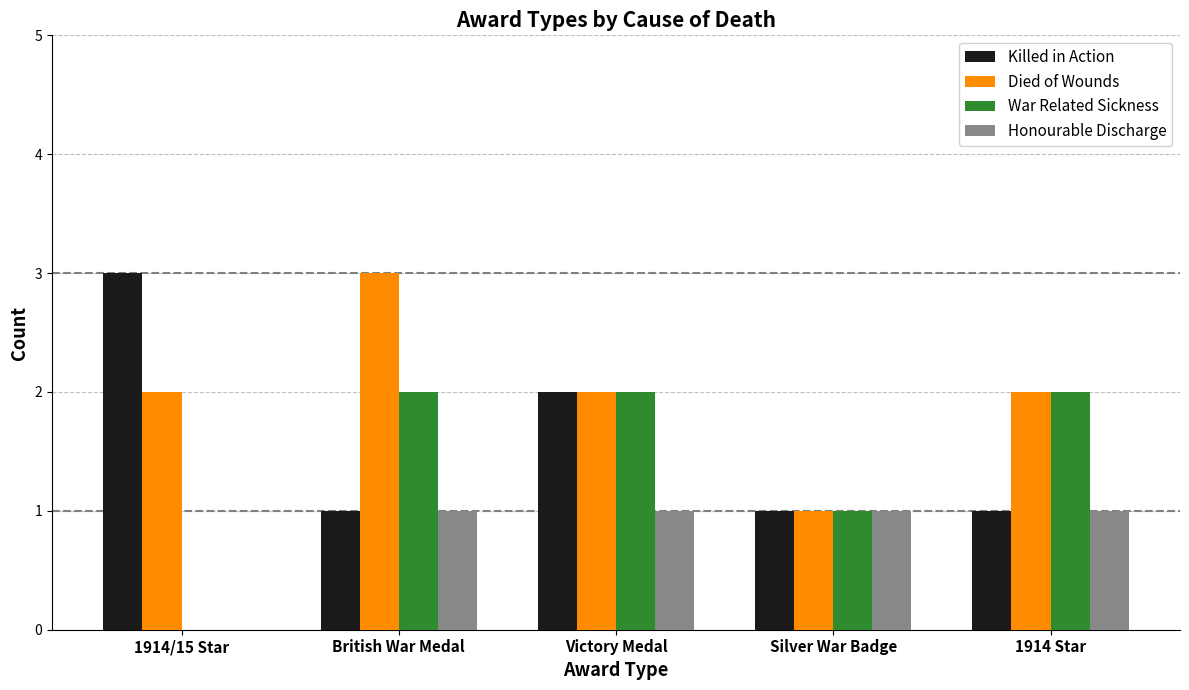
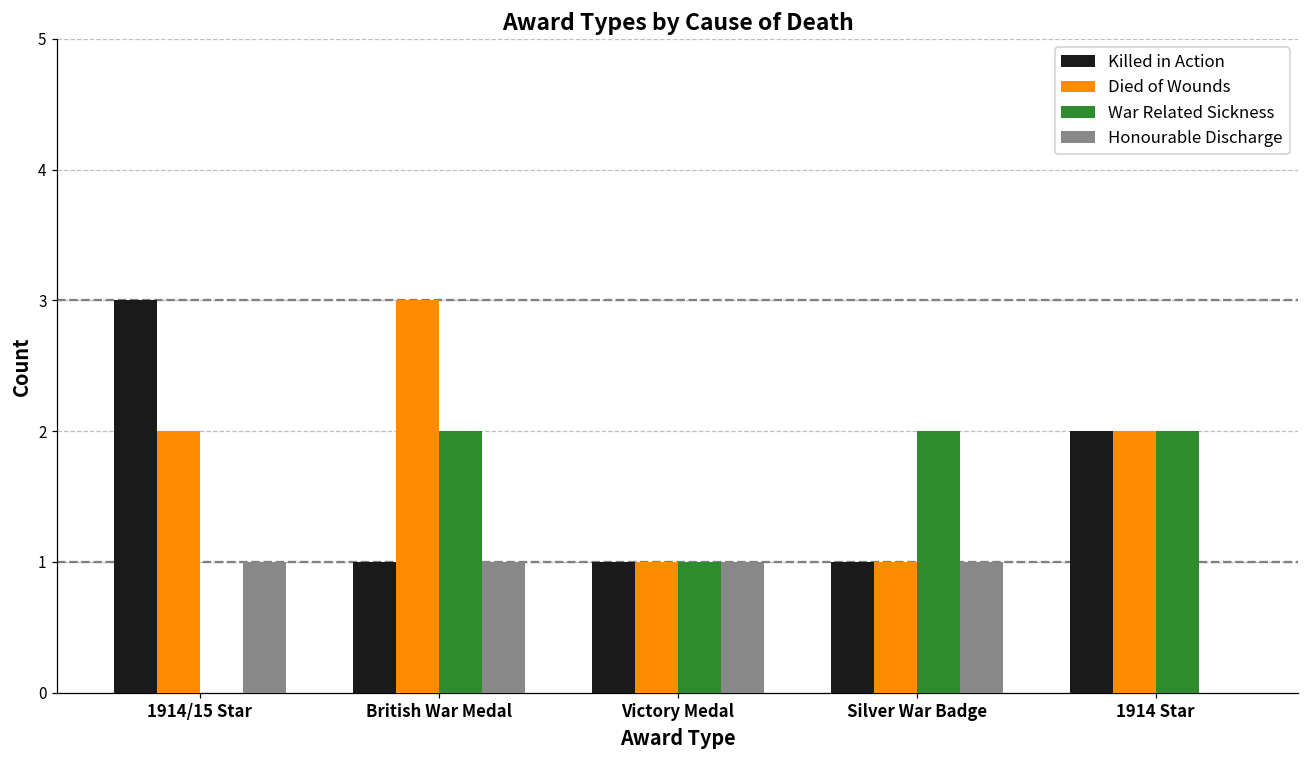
Honourable Discharge, 1914/15 Star: 0 -> 1
Killed in Action, Victory Medal: 2 -> 1
Died of Wounds, Victory Medal: 2 -> 1
War Related Sickness, Victory Medal: 2 -> 1
War Related Sickness, Silver War Badge: 1 -> 2
Killed in Action, 1914 Star: 1 -> 2
Honourable Discharge, 1914 Star: 1 -> 0
